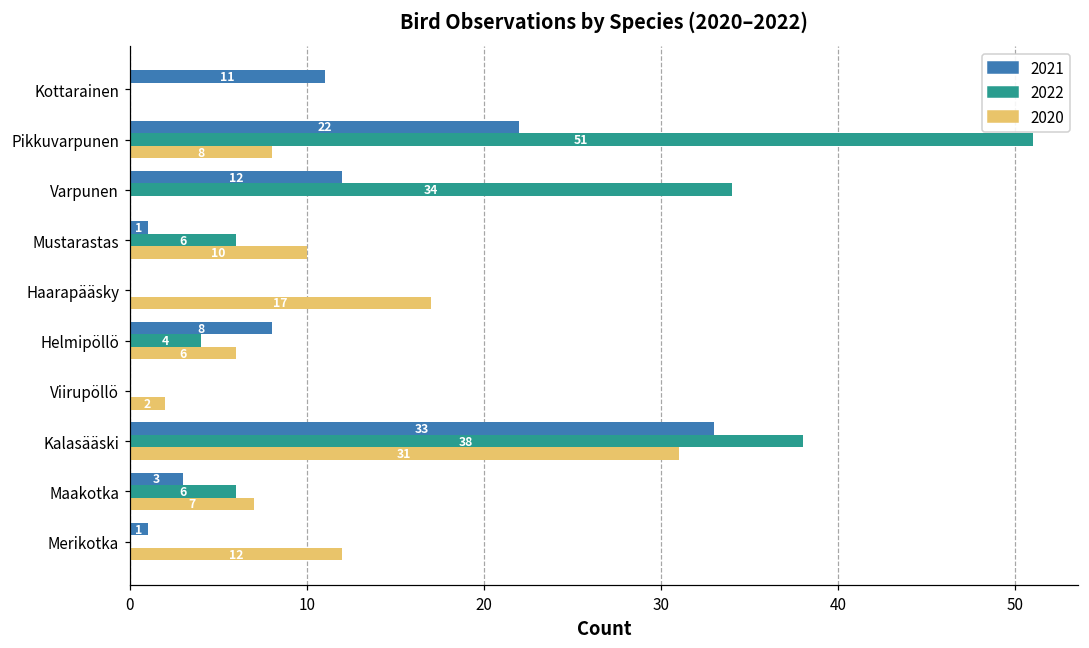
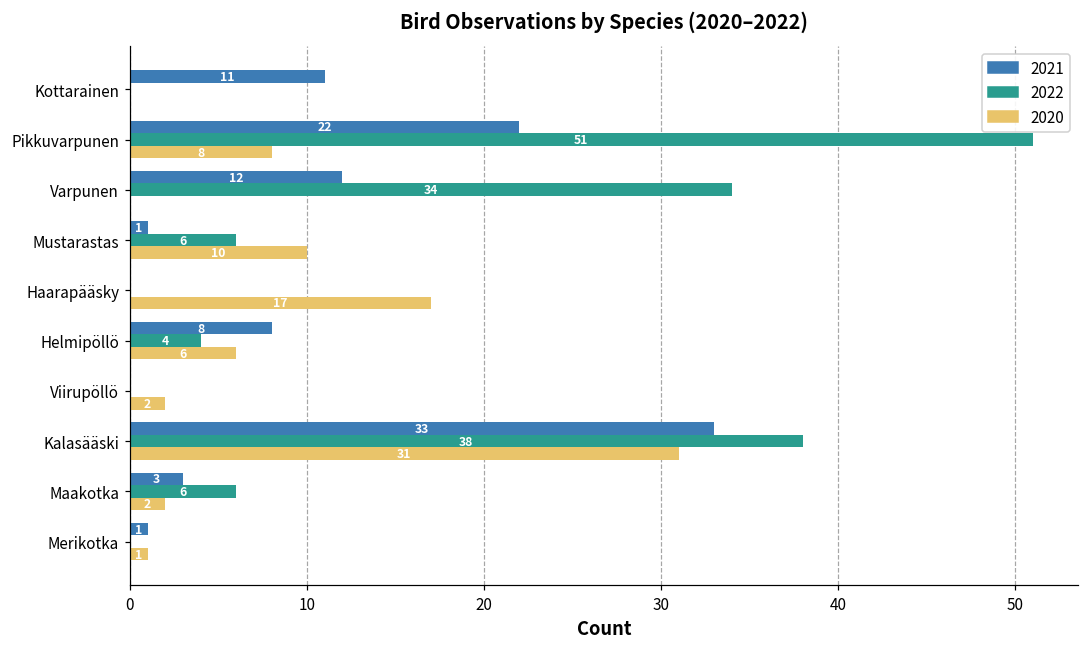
2020, Maakotka: 7 -> 2
2020, Merikotka: 12 -> 1
